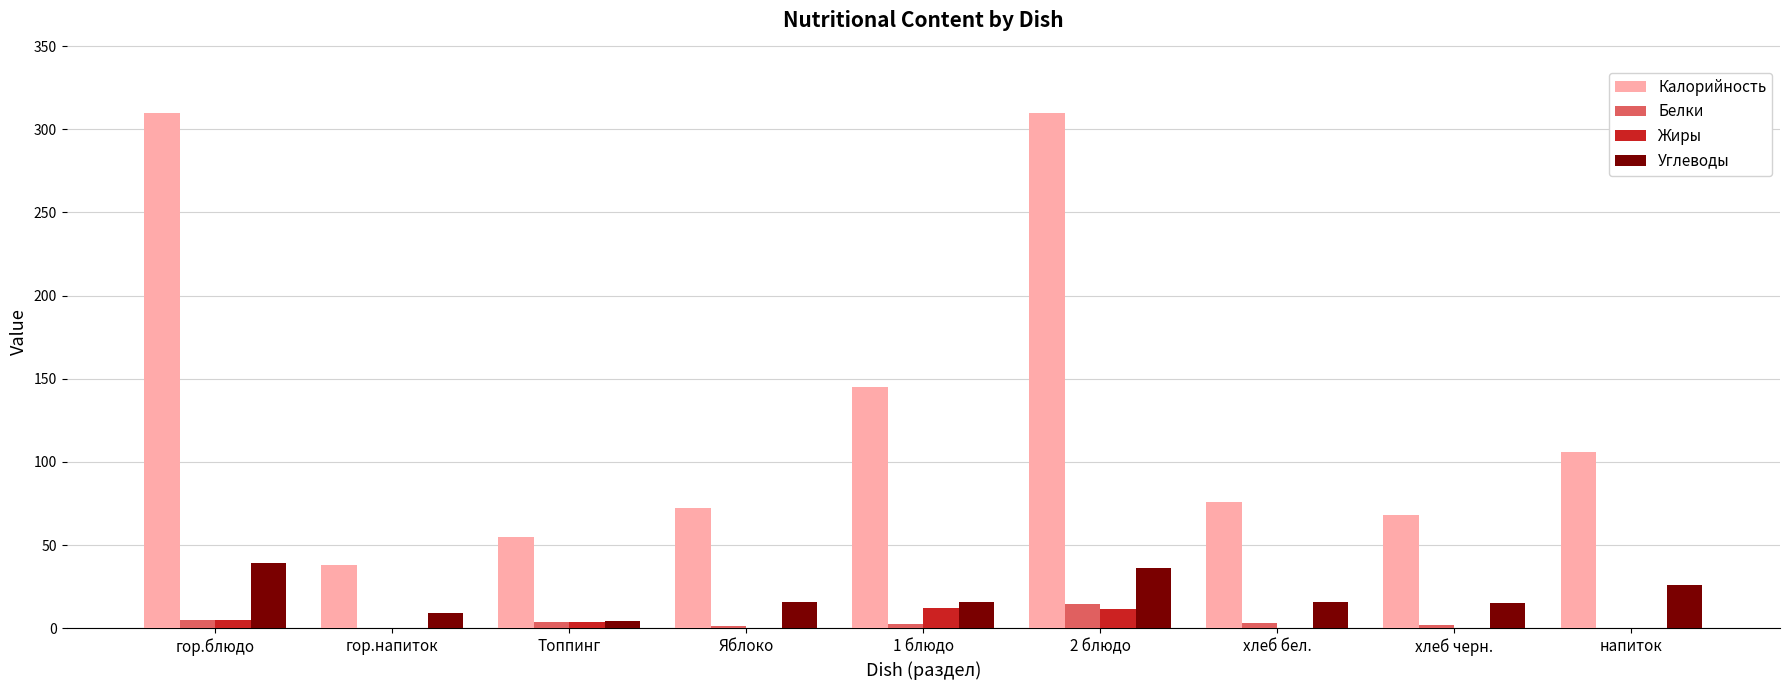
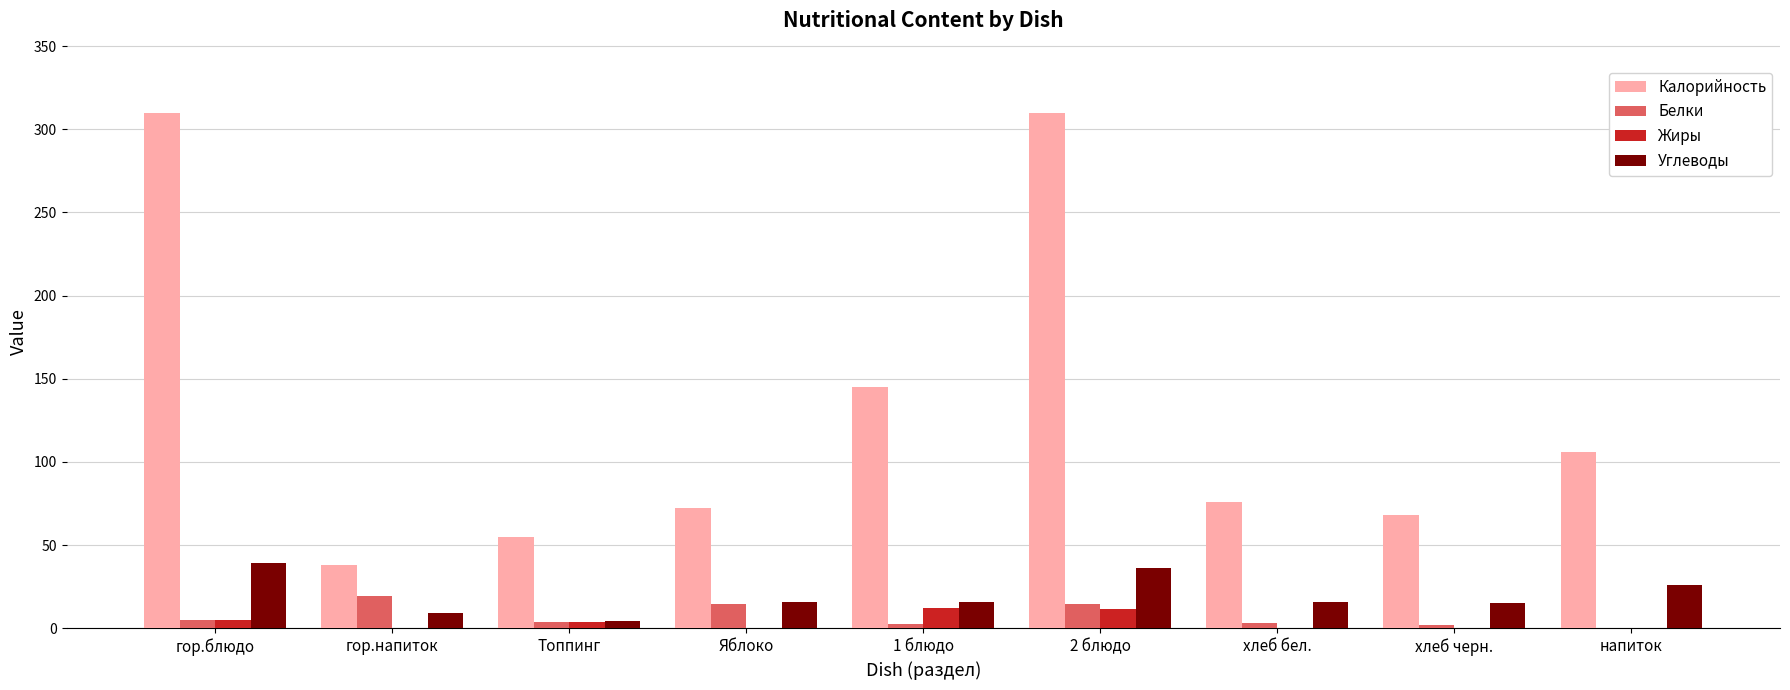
Белки, гор.напиток: 0 -> 20
Белки, Яблоко: 1 -> 15
